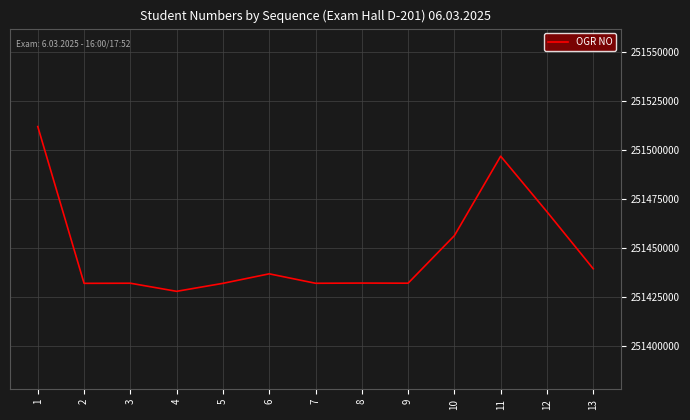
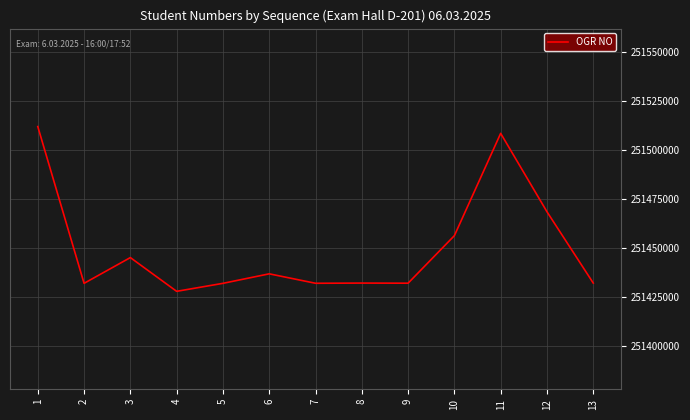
3: 251432000 -> 251445000
11: 251497000 -> 251509000
13: 251440000 -> 251432000
